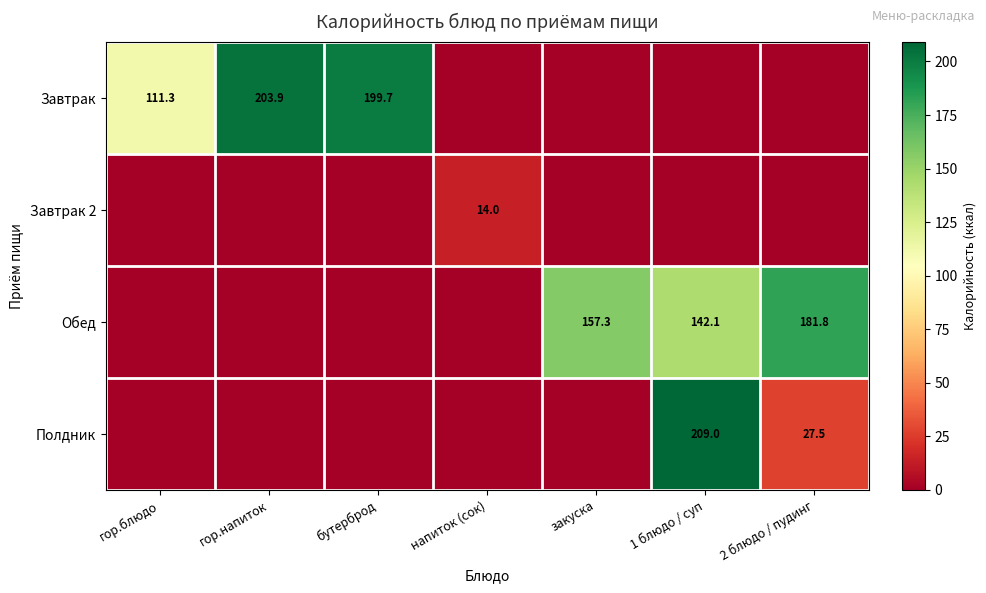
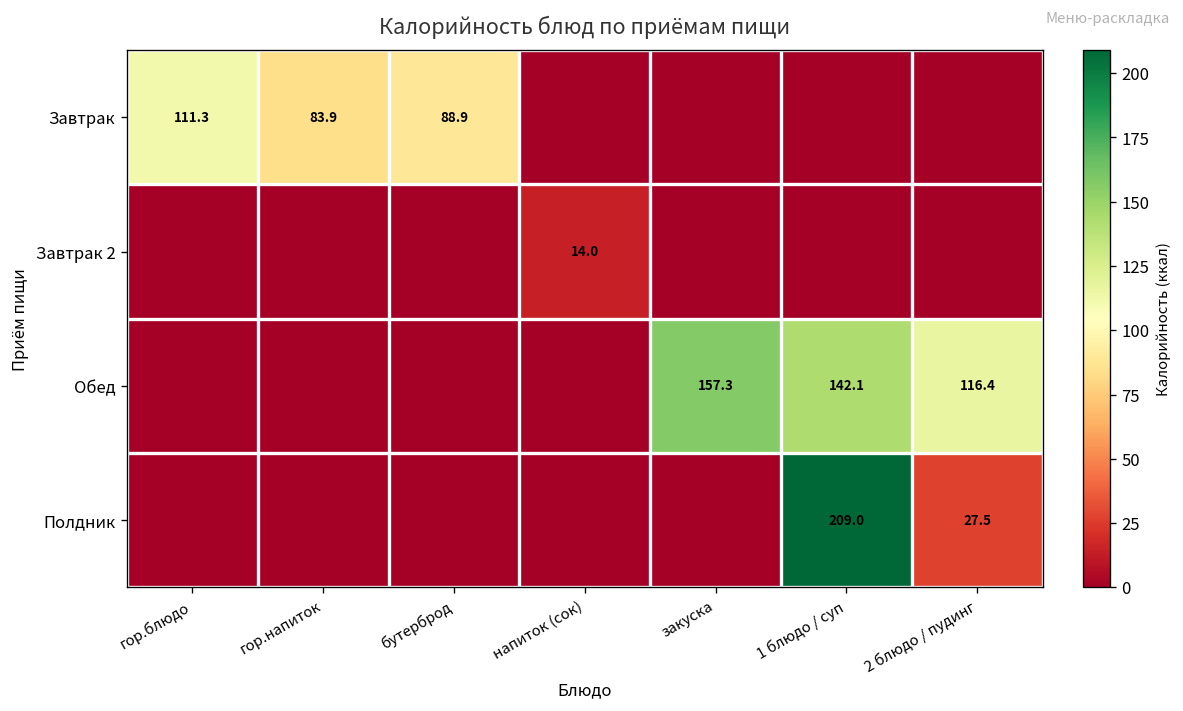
Завтрак, гор.напиток: 203.9 -> 83.9
Завтрак, бутерброд: 199.7 -> 88.9
Обед, 2 блюдо / пудинг: 181.8 -> 116.4
